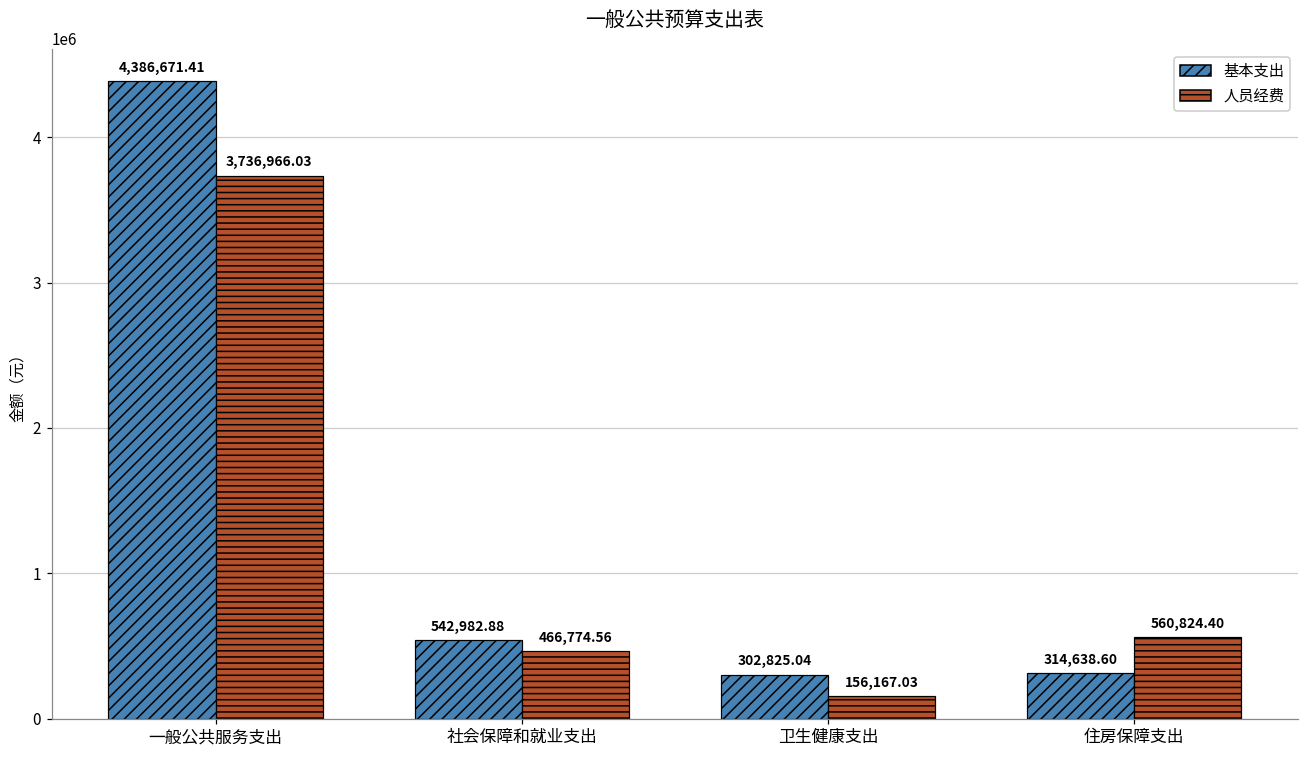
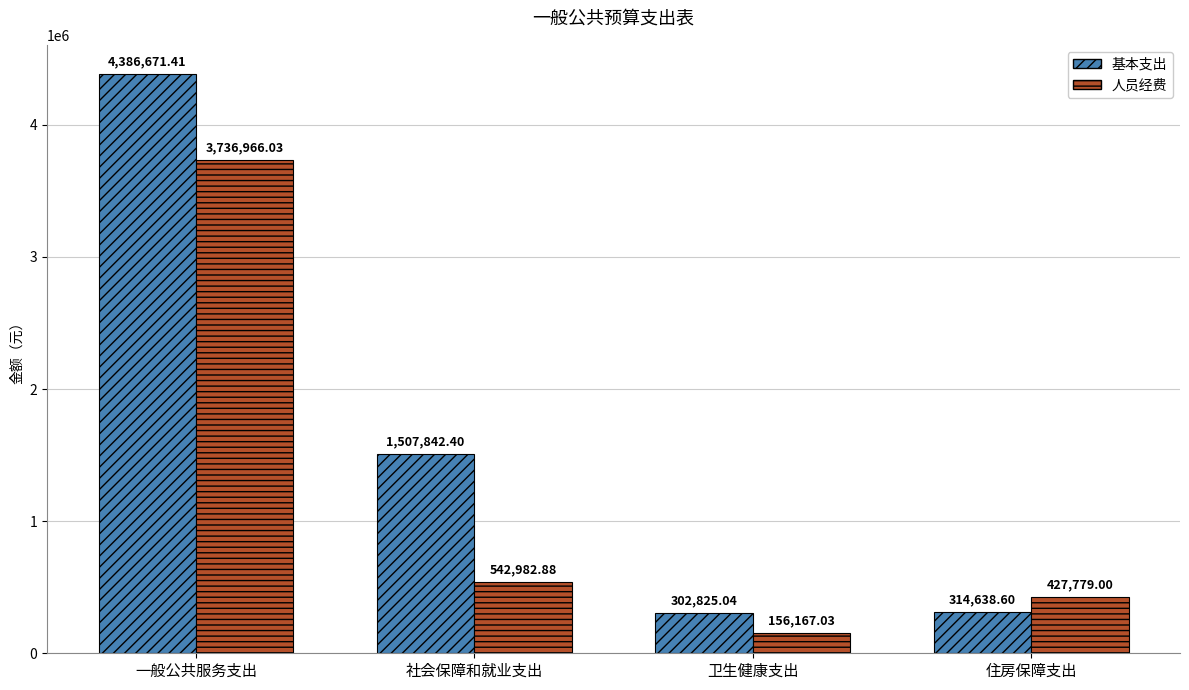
基本支出, 社会保障和就业支出: 542,982.88 -> 1,507,842.40
人员经费, 社会保障和就业支出: 466,774.56 -> 542,982.88
人员经费, 住房保障支出: 560,824.40 -> 427,779.00
